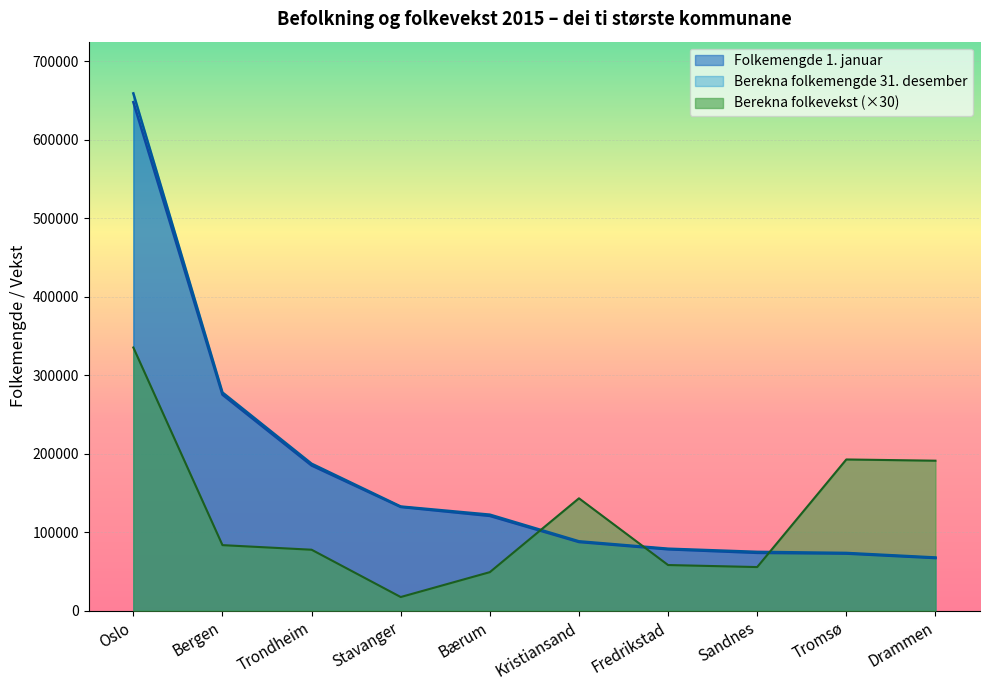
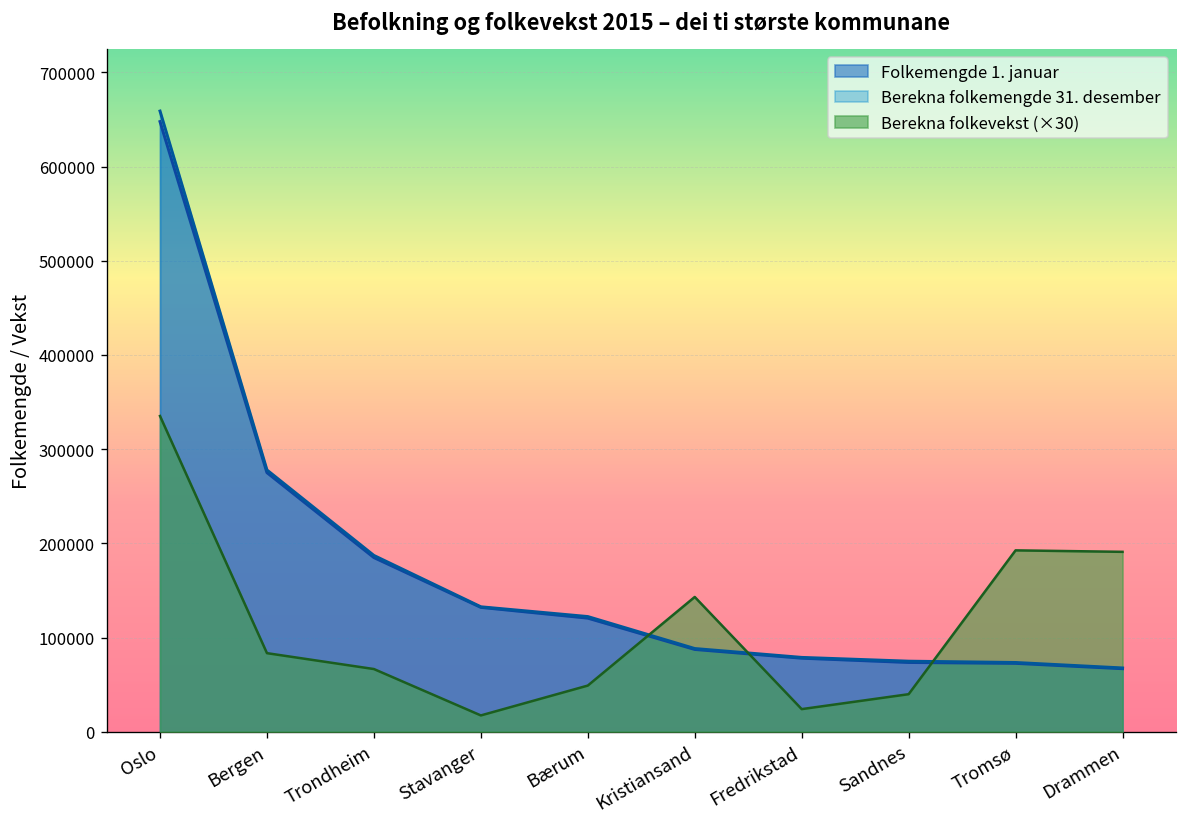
Berekna folkevekst (×30), Trondheim: 80000 -> 70000
Berekna folkevekst (×30), Fredrikstad: 60000 -> 20000
Berekna folkevekst (×30), Sandnes: 60000 -> 40000
